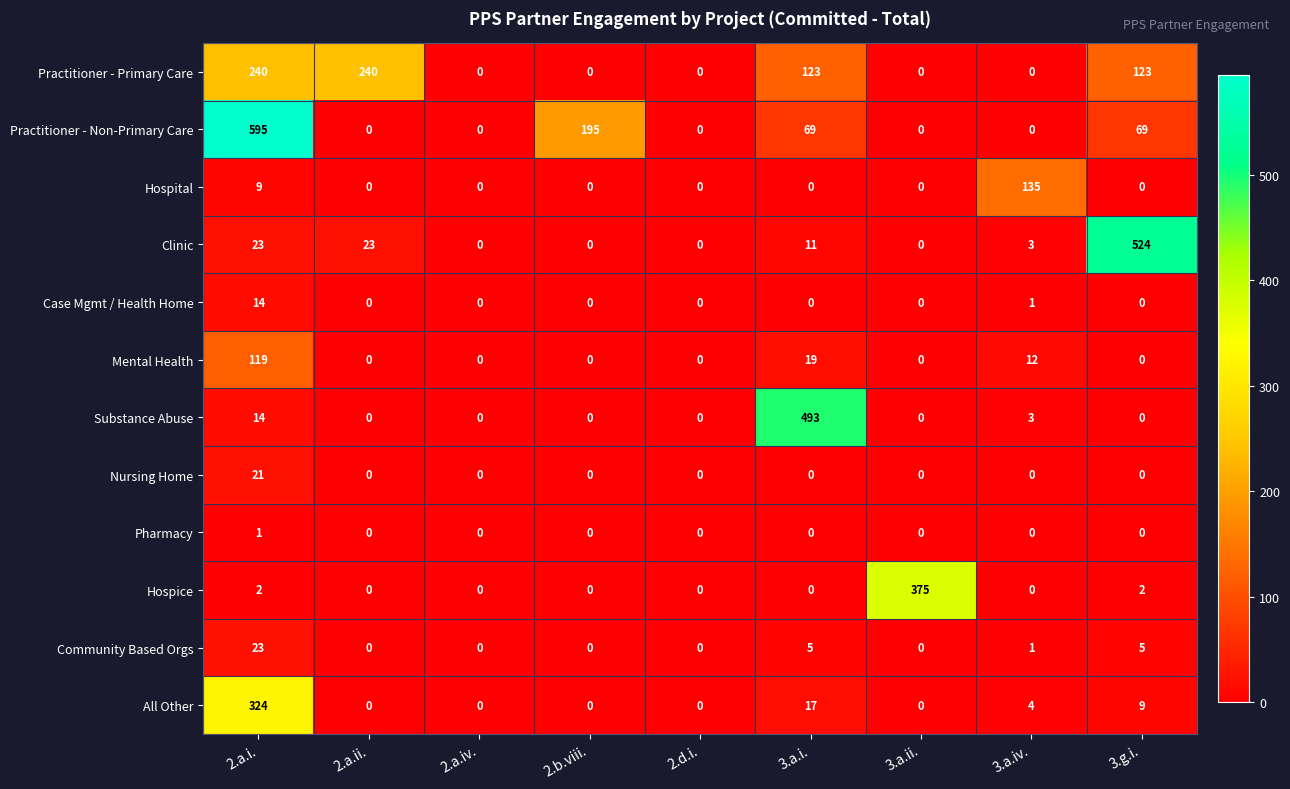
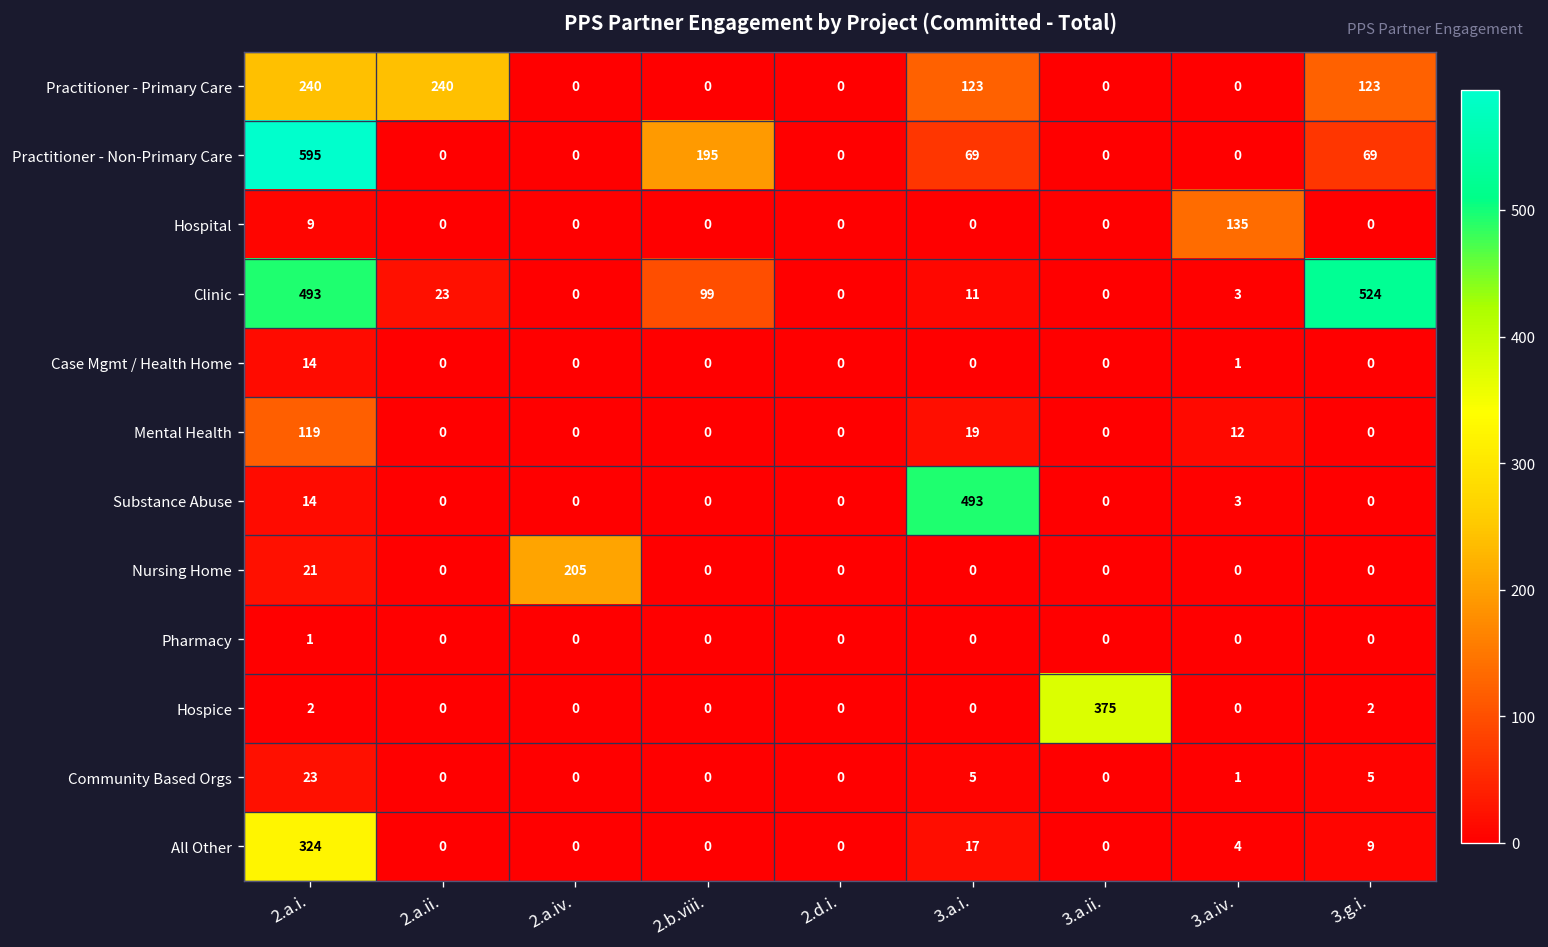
Clinic, 2.a.i.: 23 -> 493
Clinic, 2.b.viii.: 0 -> 99
Nursing Home, 2.a.iv.: 0 -> 205
